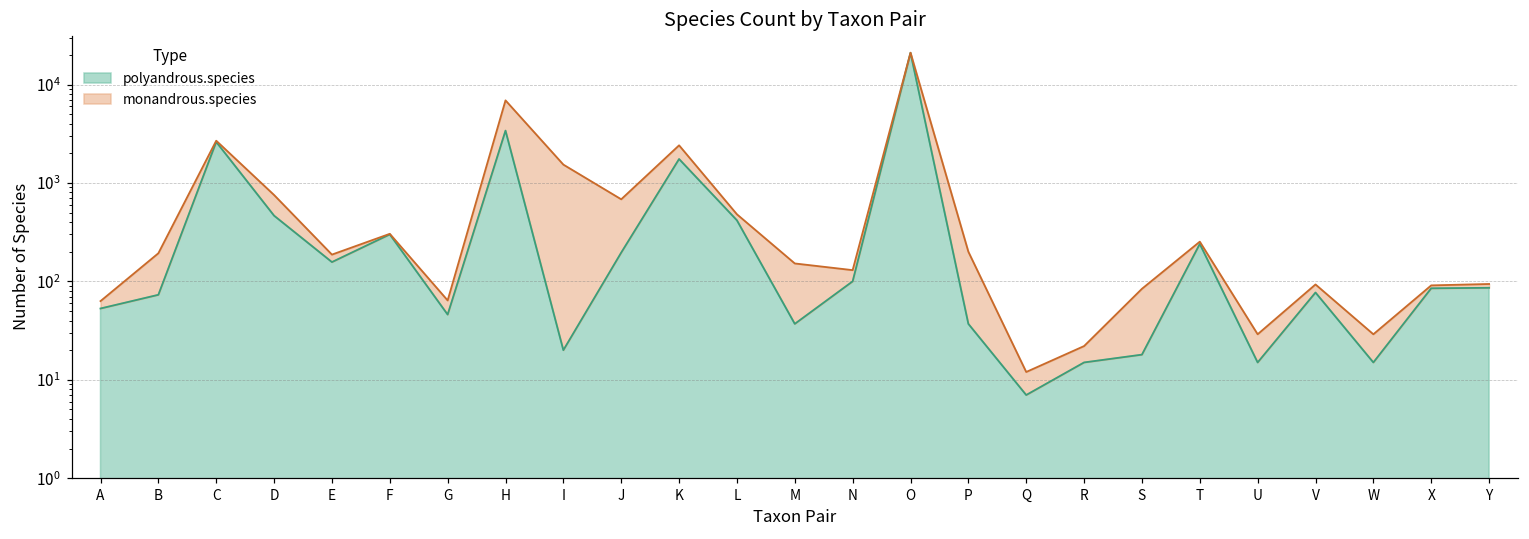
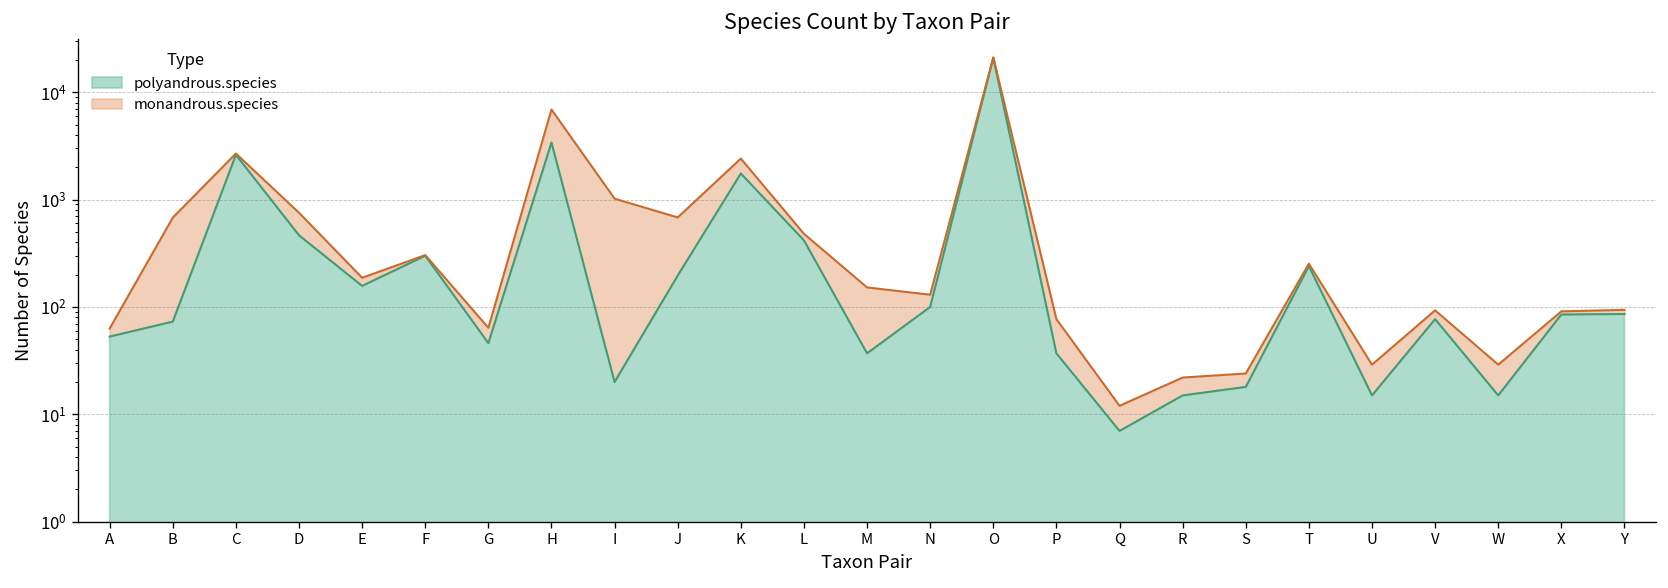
monandrous.species, B: 120 -> 600
monandrous.species, I: 1500 -> 1000
monandrous.species, P: 160 -> 40
monandrous.species, S: 70 -> 6
